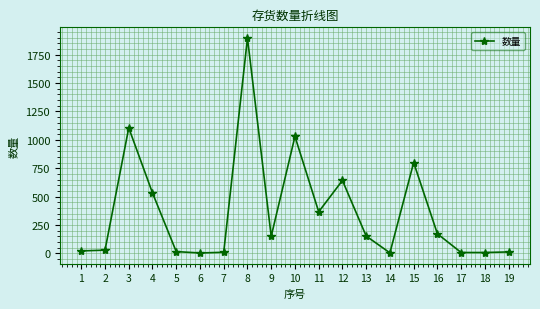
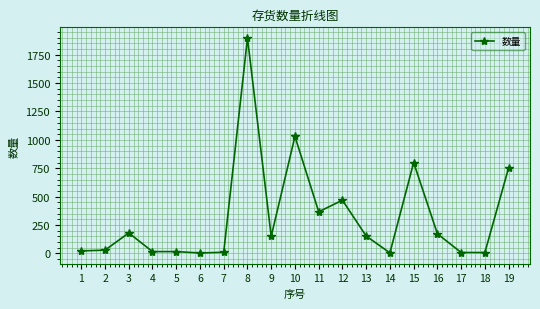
3: 1110 -> 180
4: 530 -> 20
12: 640 -> 470
19: 10 -> 750
